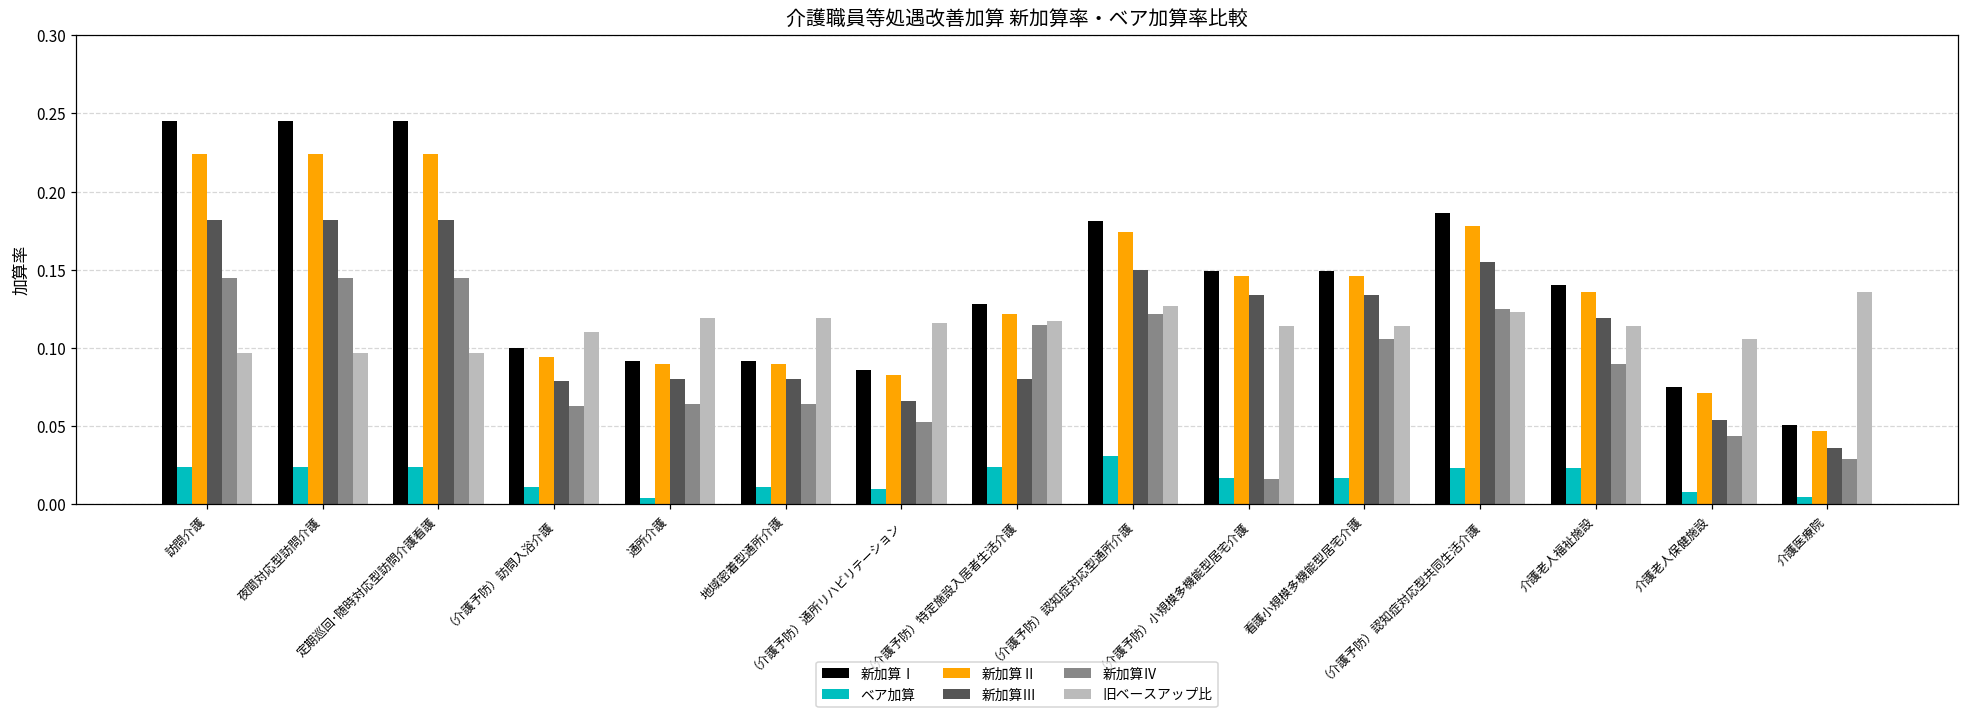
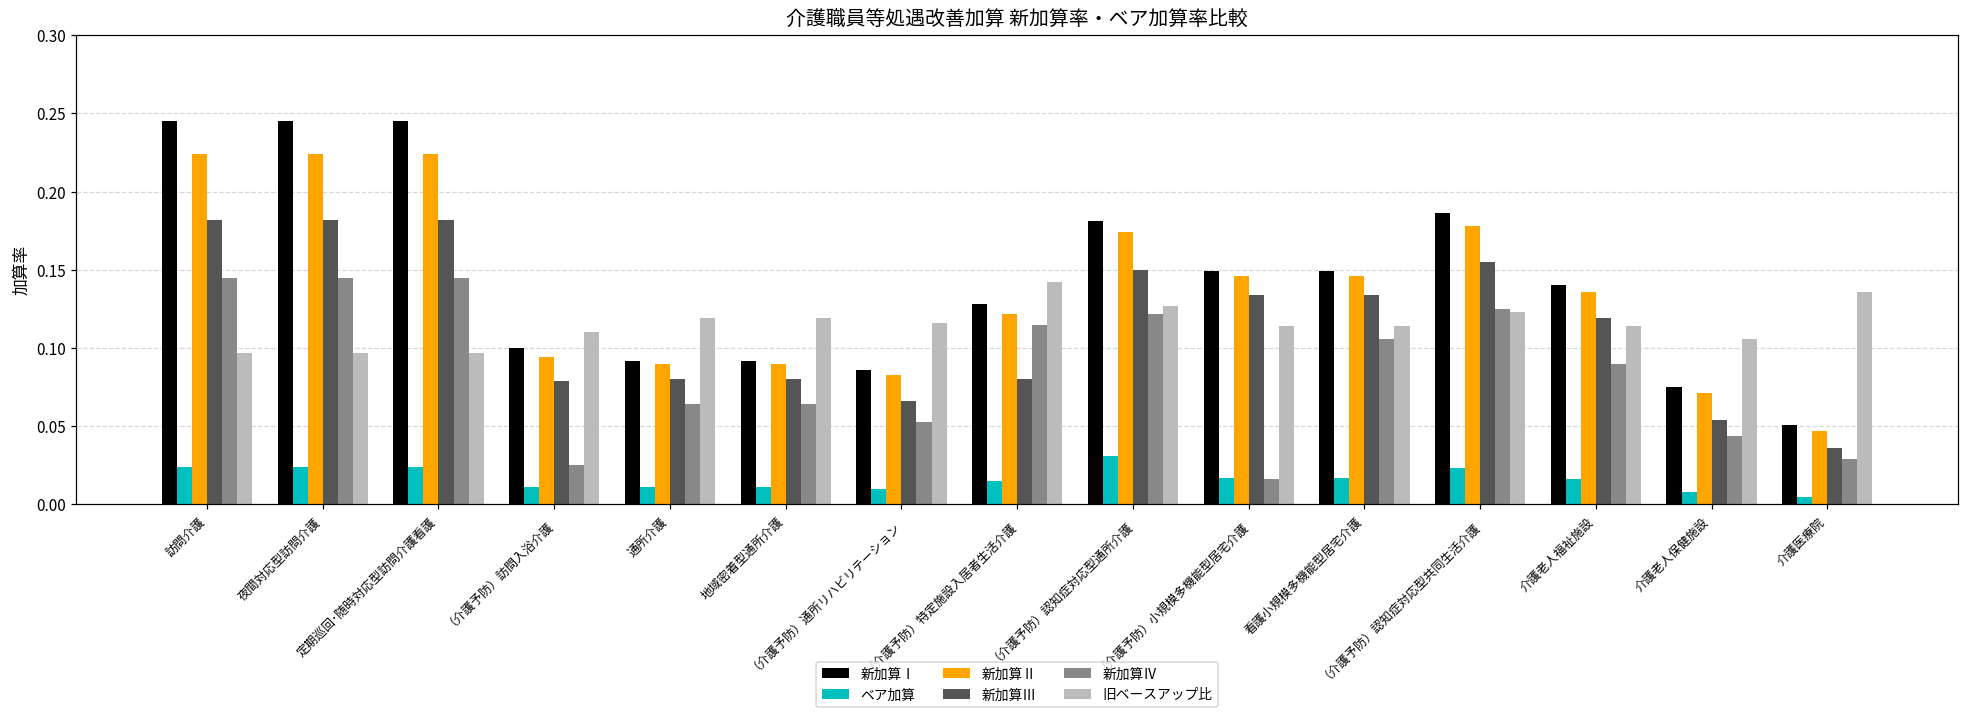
新加算Ⅳ, （介護予防）訪問入浴介護: 0.063 -> 0.025
ベア加算, 通所介護: 0.004 -> 0.011
ベア加算, （介護予防）特定施設入居者生活介護: 0.024 -> 0.015
旧ベースアップ比, （介護予防）特定施設入居者生活介護: 0.117 -> 0.142
ベア加算, 介護老人福祉施設: 0.023 -> 0.016
